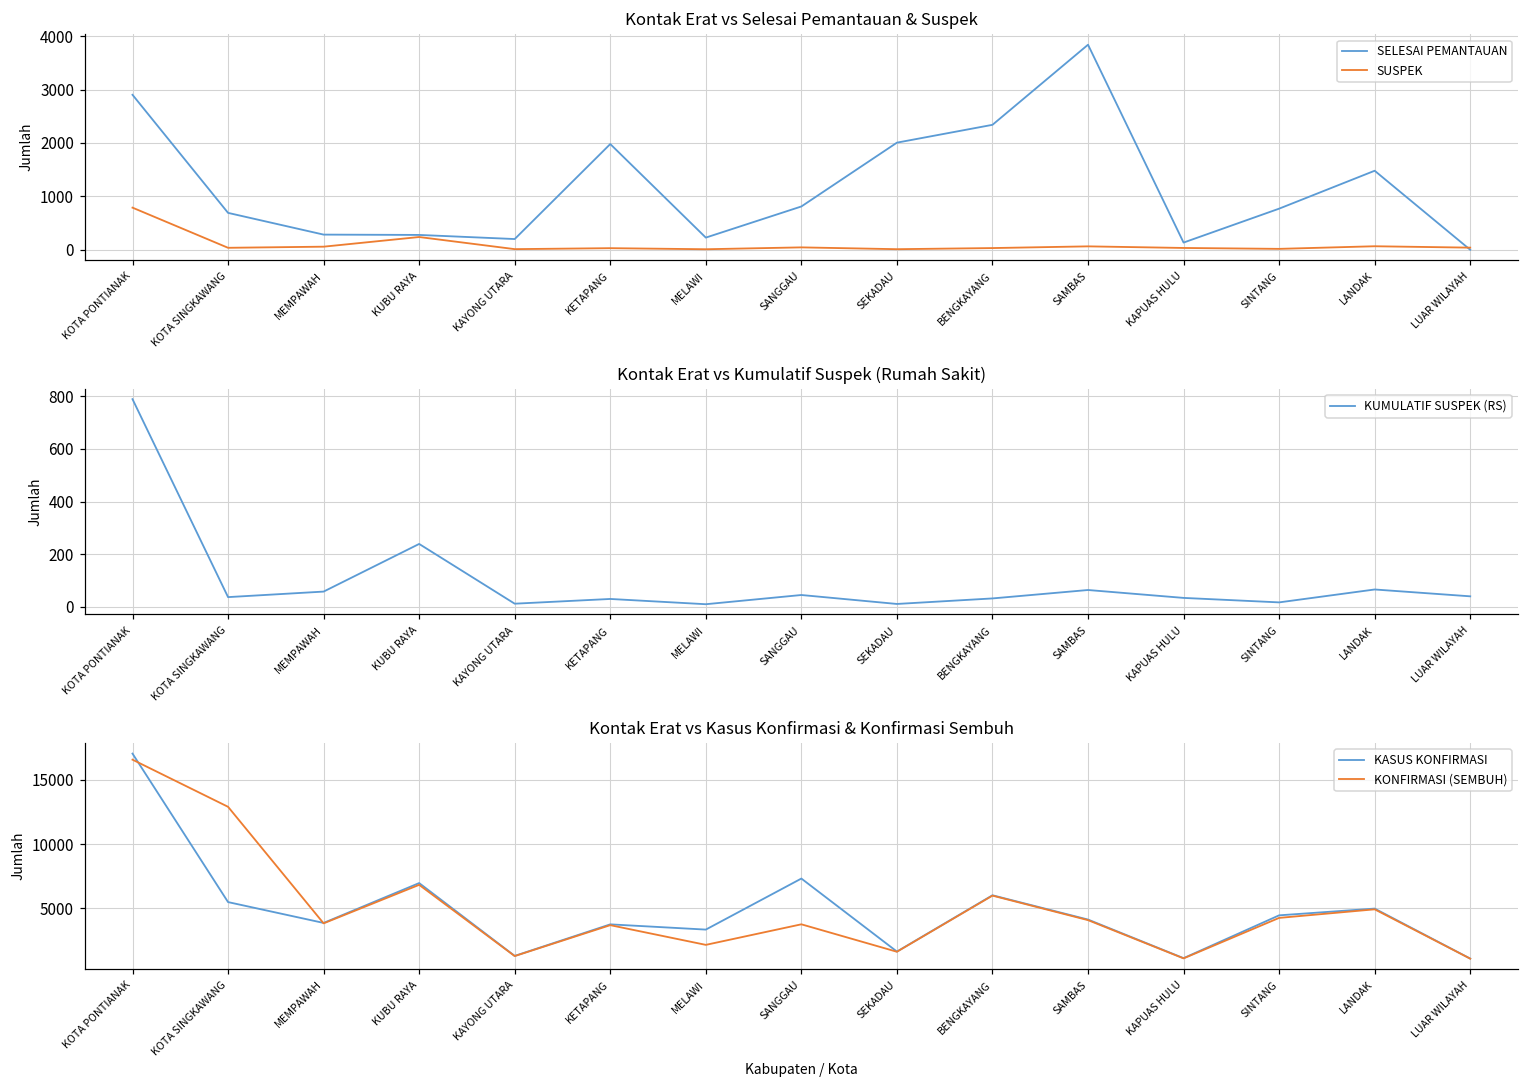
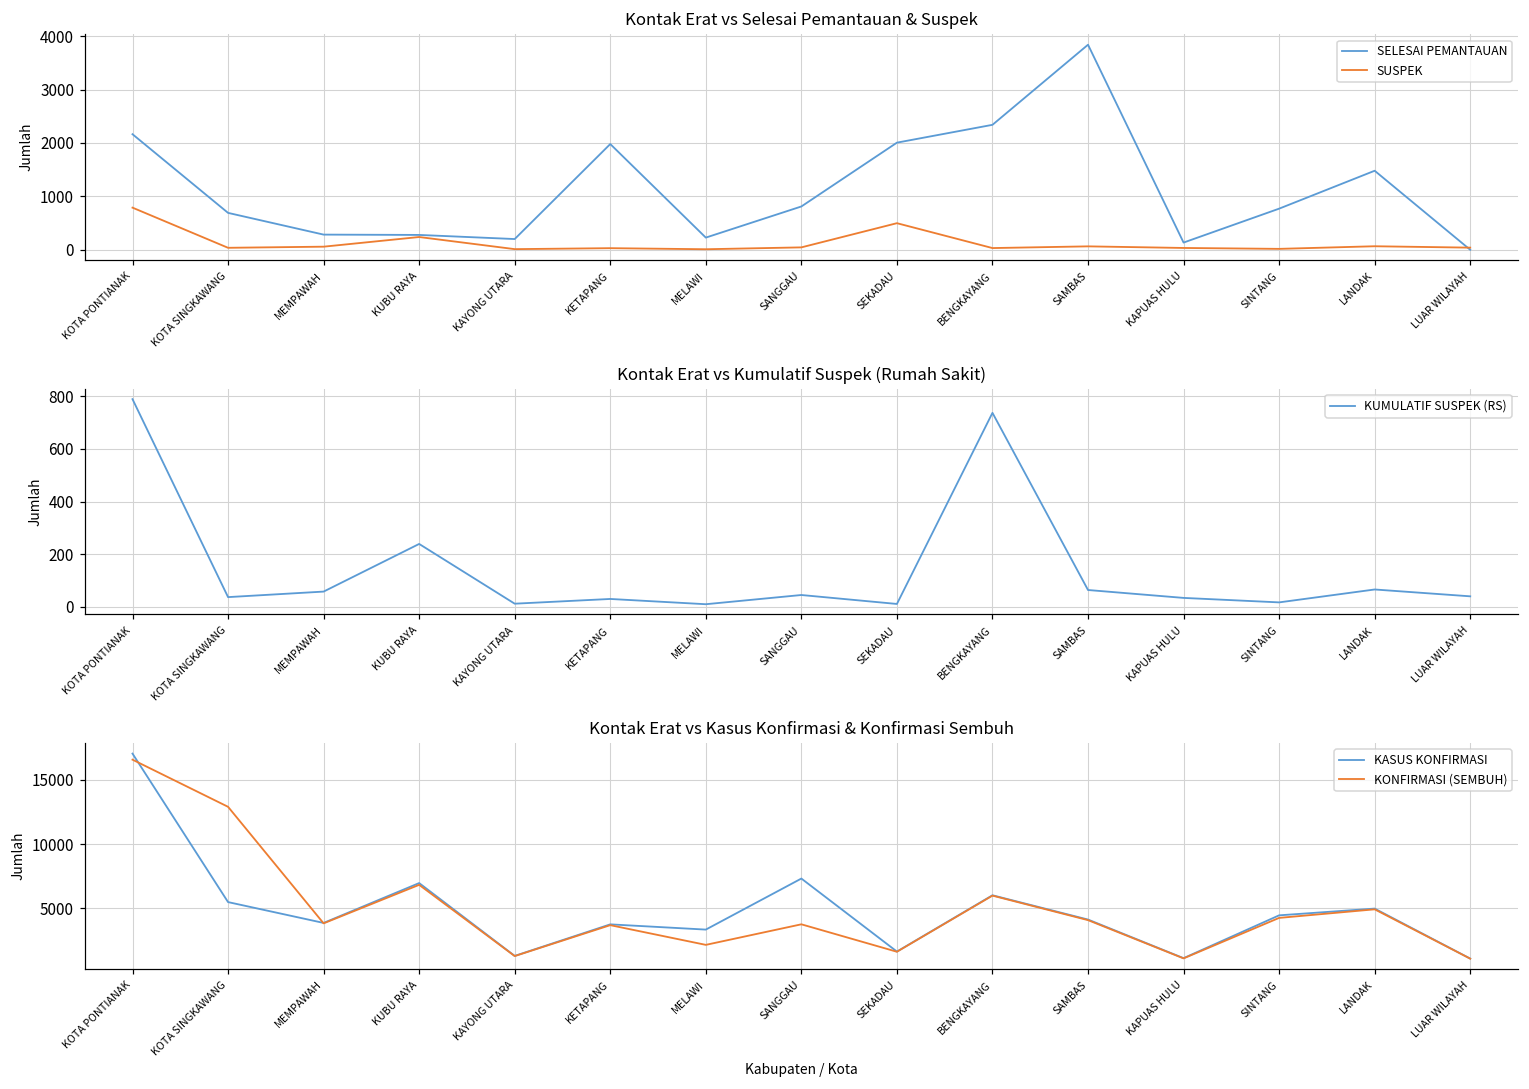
Kontak Erat vs Selesai Pemantauan & Suspek, SELESAI PEMANTAUAN, KOTA PONTIANAK: 2900 -> 2200
Kontak Erat vs Selesai Pemantauan & Suspek, SUSPEK, SEKADAU: 0 -> 500
Kontak Erat vs Kumulatif Suspek (Rumah Sakit), BENGKAYANG: 30 -> 740
